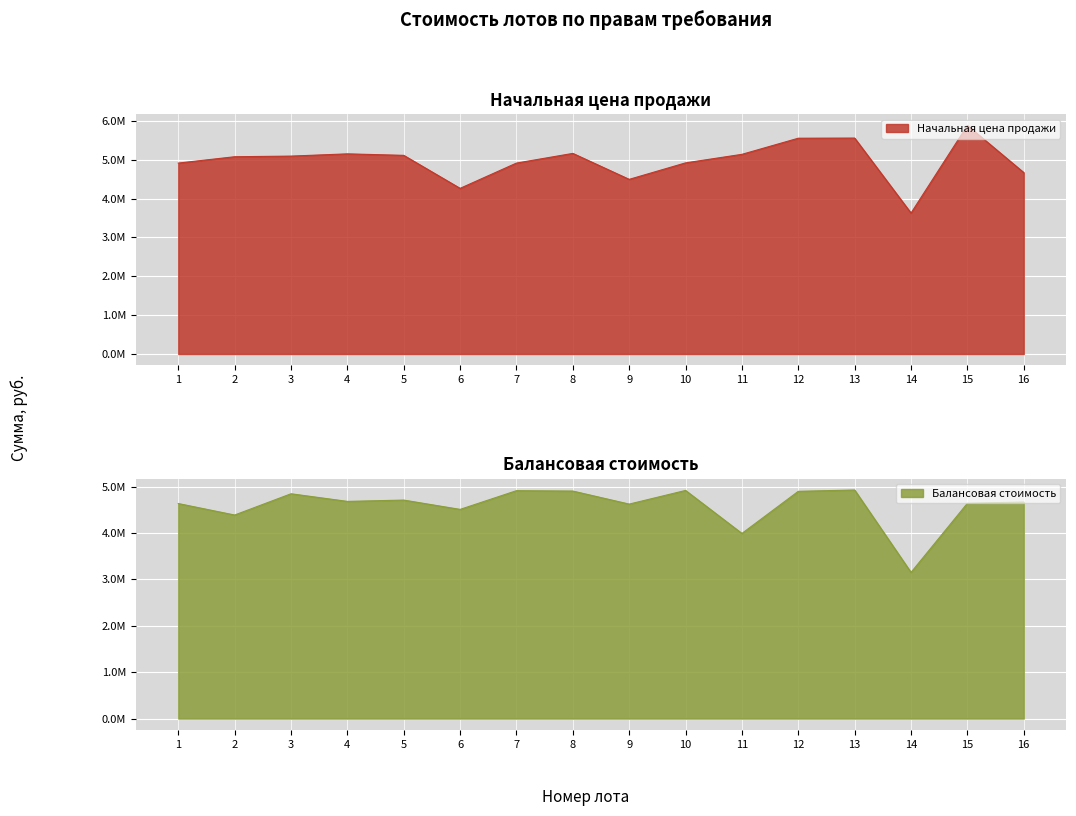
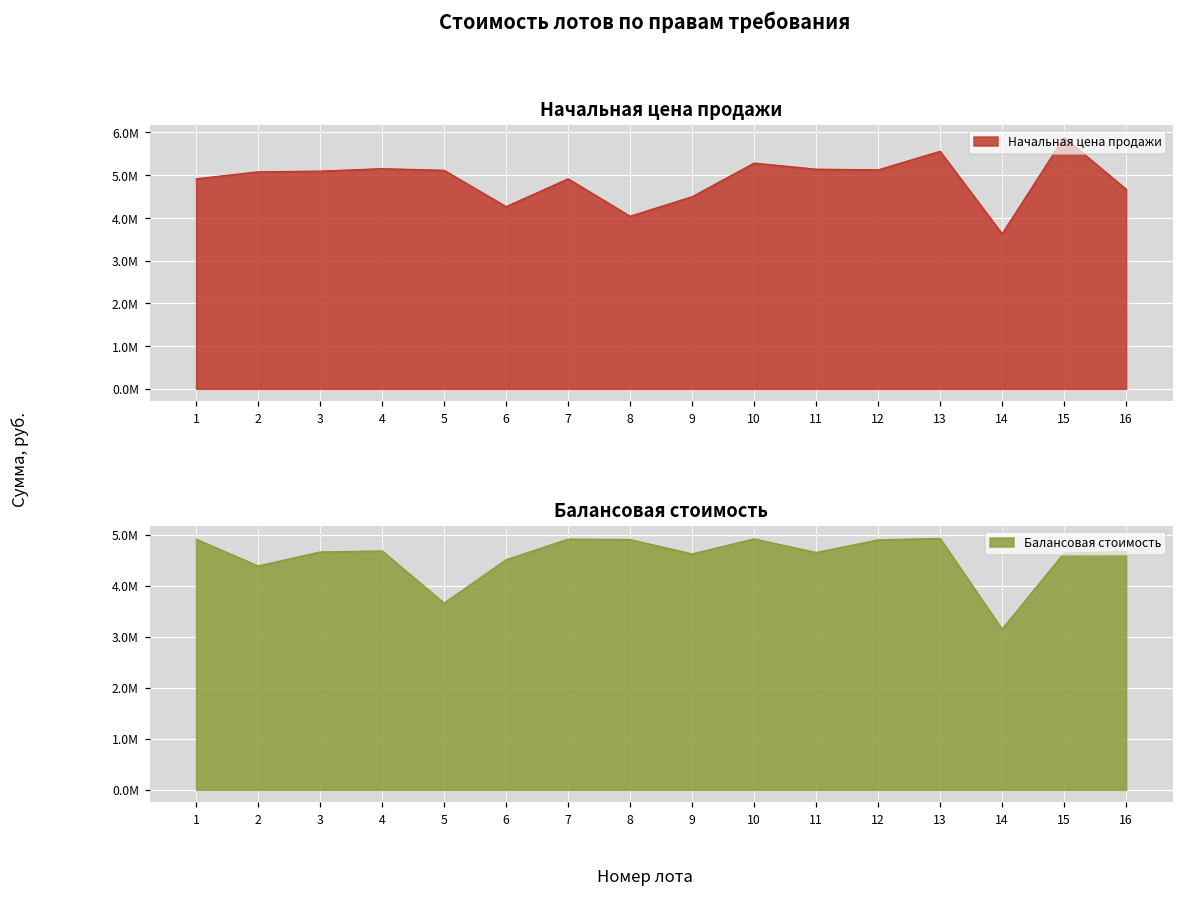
Начальная цена продажи, 8: 5200000 -> 4000000
Начальная цена продажи, 10: 4900000 -> 5300000
Начальная цена продажи, 12: 5600000 -> 5100000
Балансовая стоимость, 1: 4600000 -> 4900000
Балансовая стоимость, 3: 4800000 -> 4700000
Балансовая стоимость, 5: 4700000 -> 3700000
Балансовая стоимость, 11: 4000000 -> 4700000
